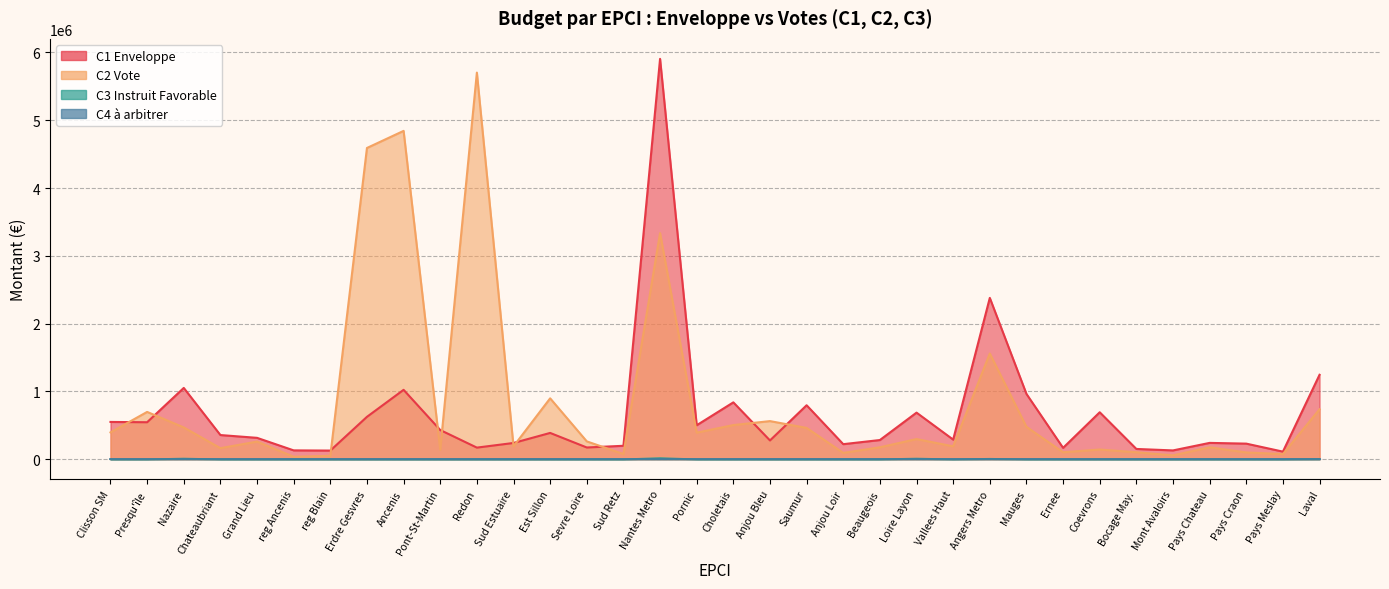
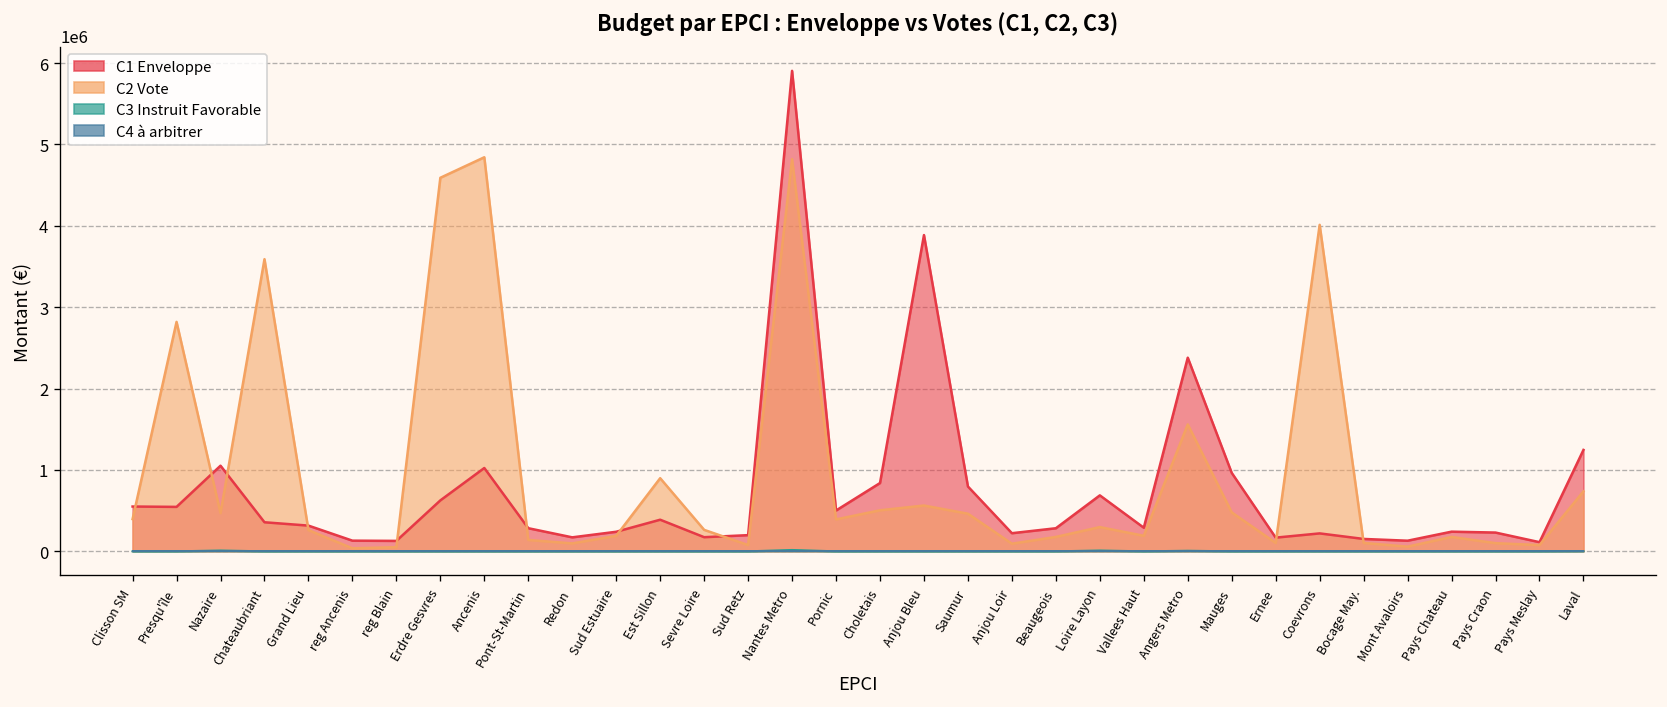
C2 Vote, Presqu'île: 700000 -> 2800000
C2 Vote, Chateaubriant: 200000 -> 3600000
C1 Enveloppe, Pont-St-Martin: 400000 -> 300000
C2 Vote, Redon: 5700000 -> 100000
C2 Vote, Nantes Metro: 3300000 -> 4800000
C1 Enveloppe, Anjou Bleu: 300000 -> 3900000
C1 Enveloppe, Coevrons: 700000 -> 200000
C2 Vote, Coevrons: 100000 -> 4000000
